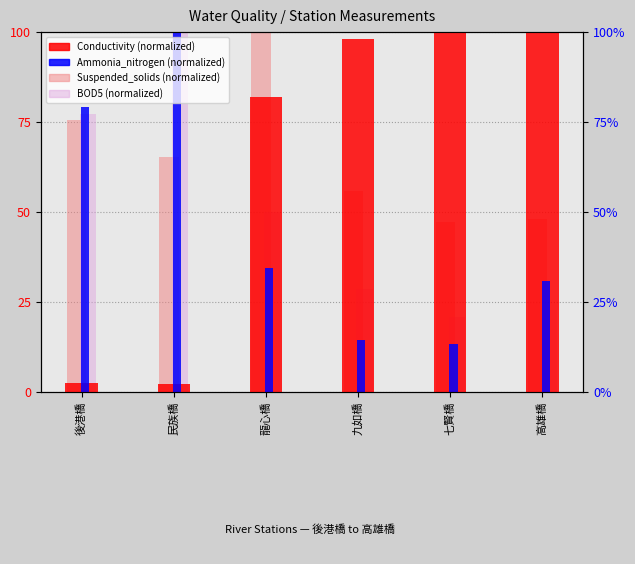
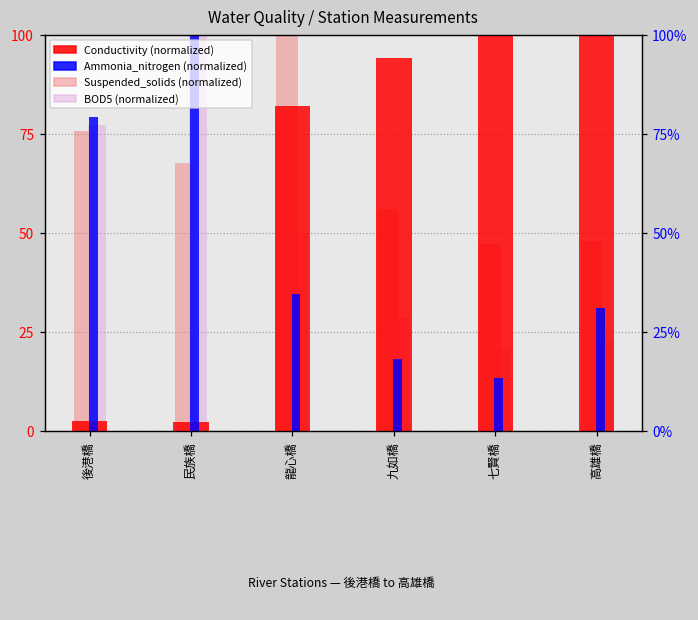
Suspended_solids (normalized), 民族橋: 65 -> 68
Conductivity (normalized), 九如橋: 98 -> 94
Ammonia_nitrogen (normalized), 九如橋: 15 -> 18
